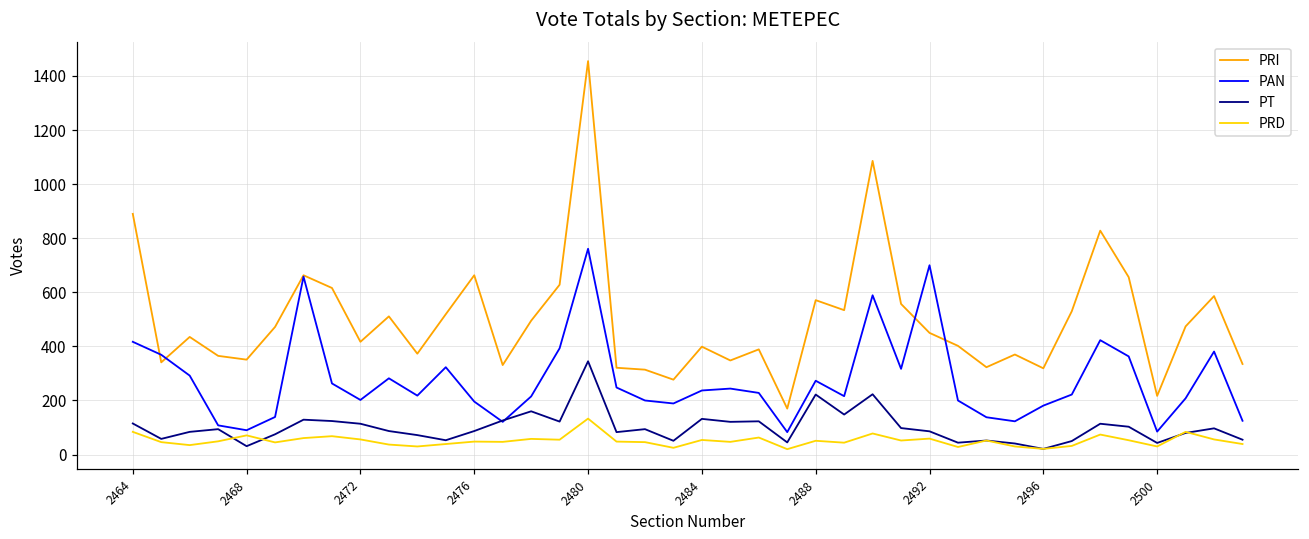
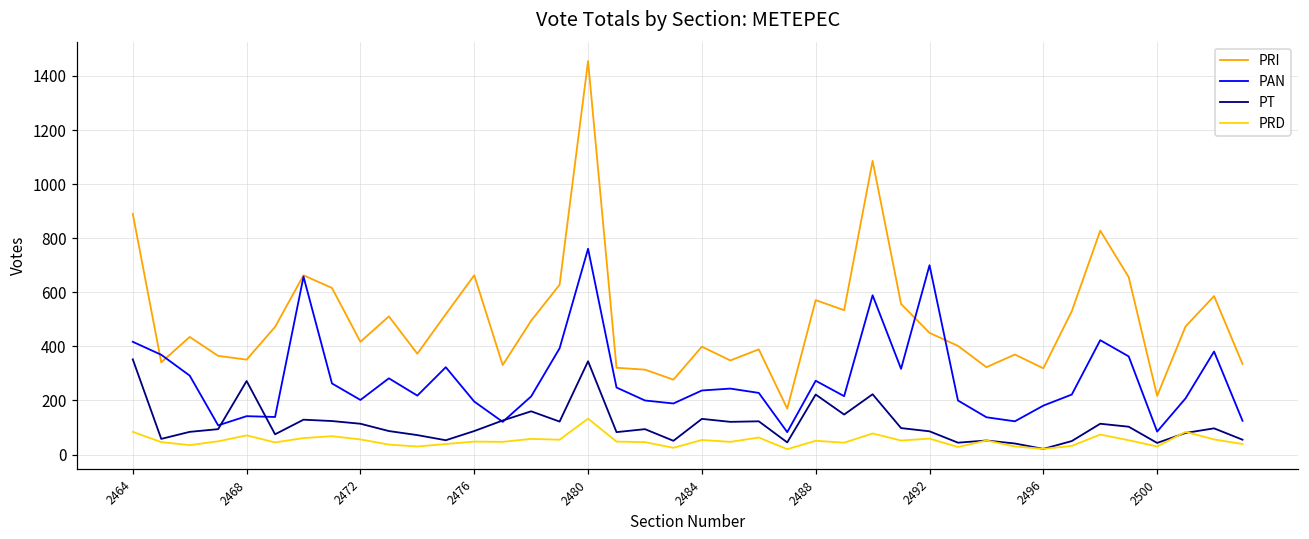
PT, 2464: 120 -> 350
PAN, 2468: 90 -> 140
PT, 2468: 30 -> 270
